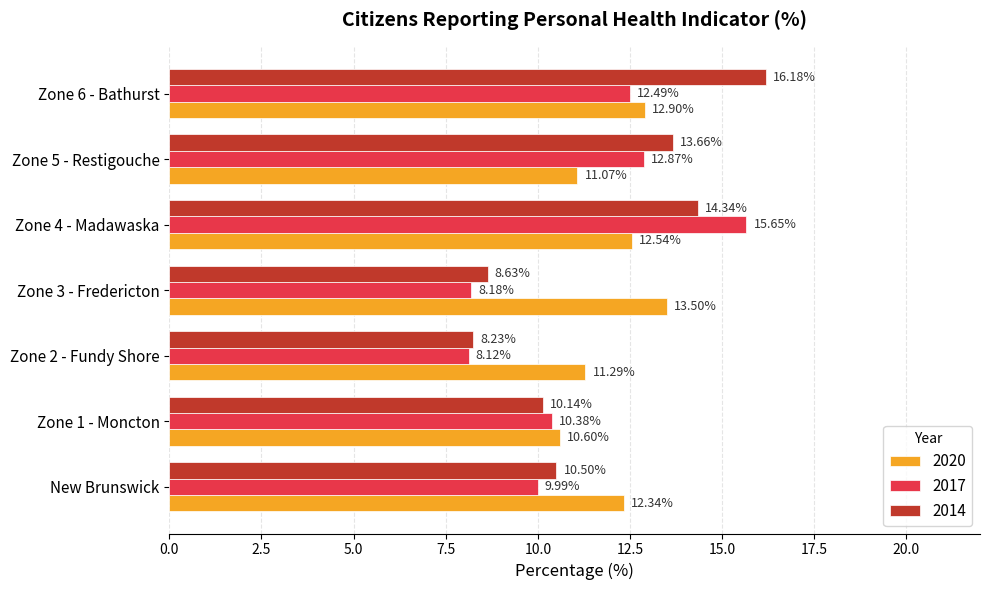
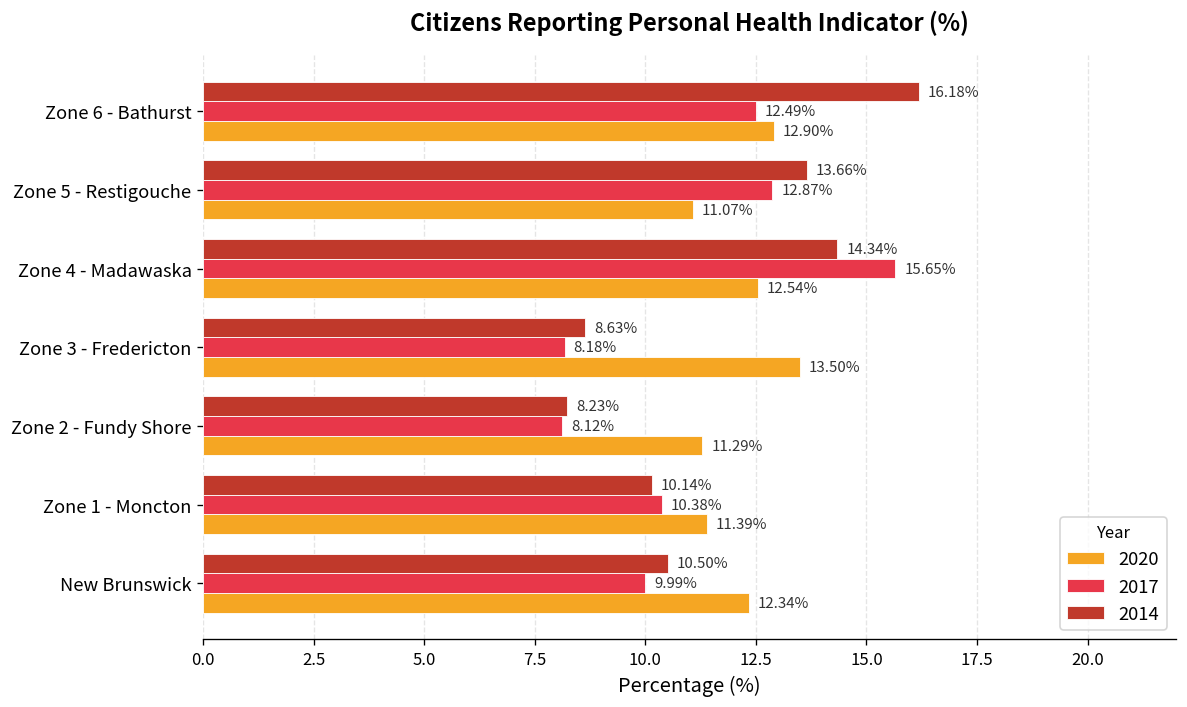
2020, Zone 1 - Moncton: 10.60% -> 11.39%
